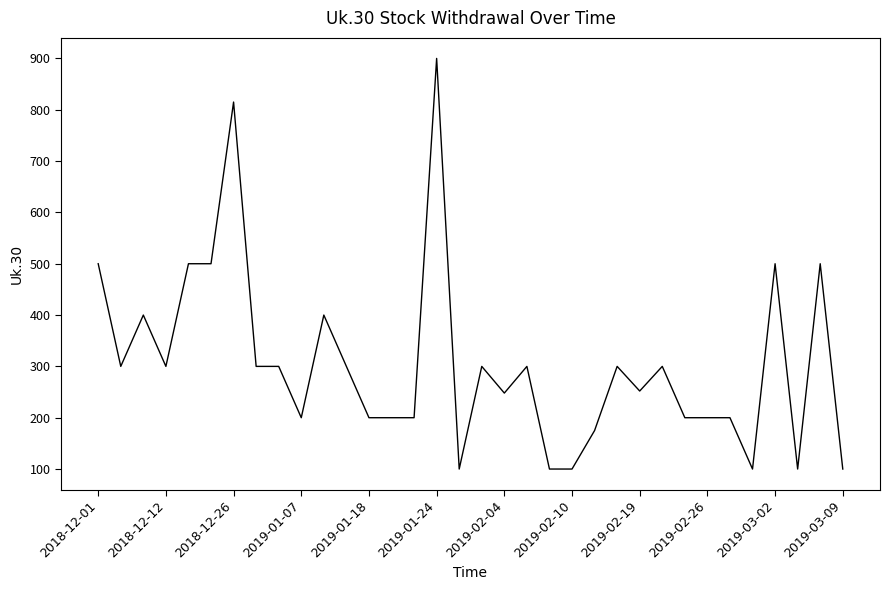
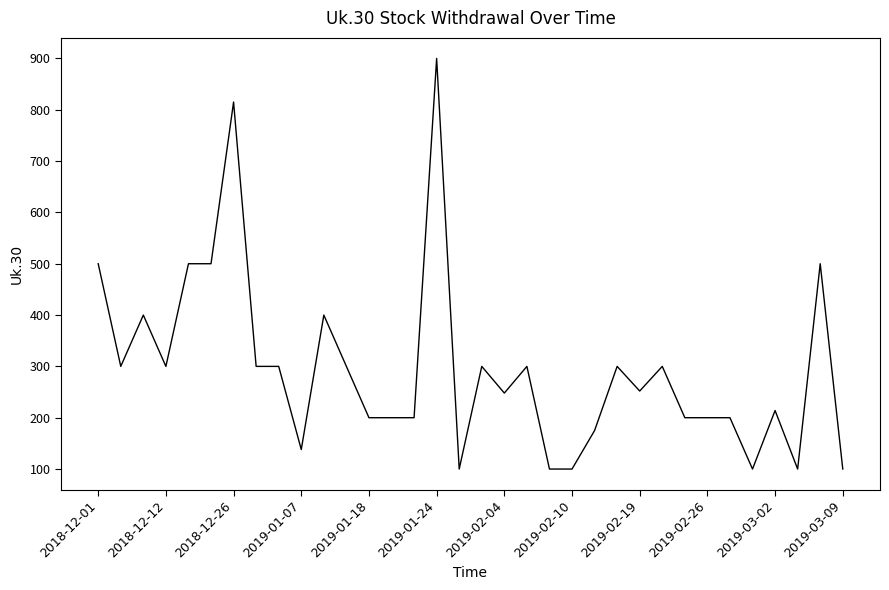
2019-01-07: 200 -> 140
2019-03-02: 500 -> 210
